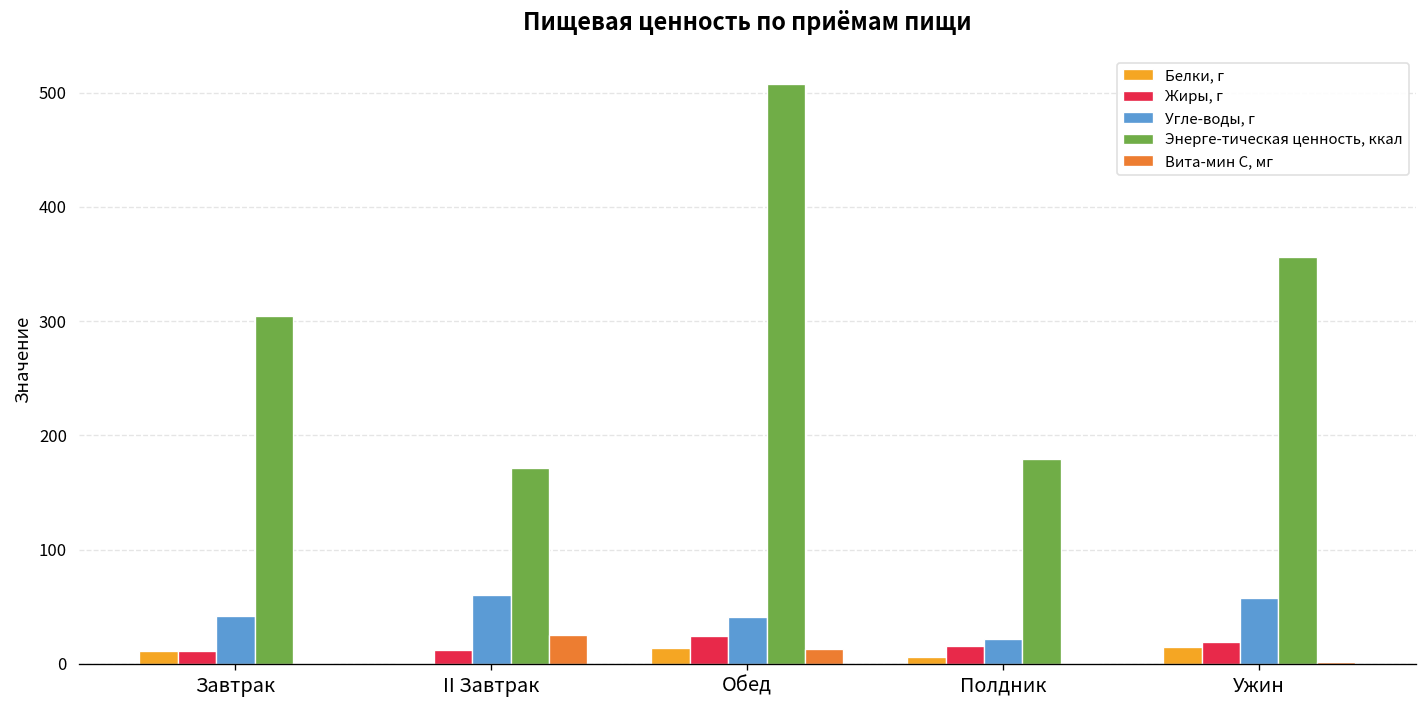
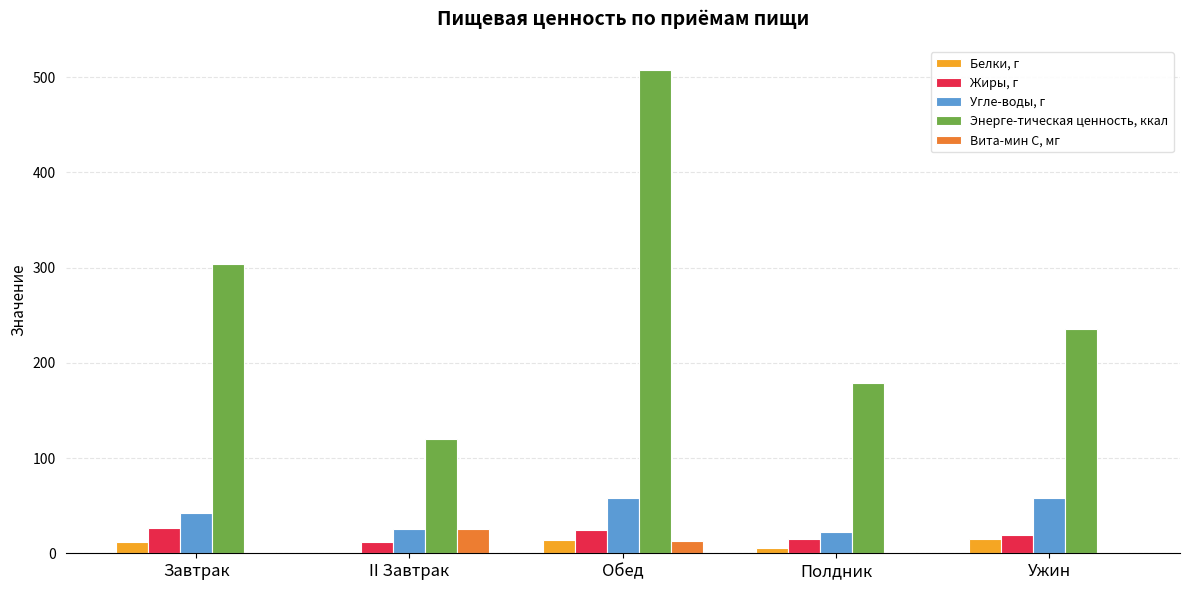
Жиры, г, Завтрак: 10 -> 30
Угле-воды, г, II Завтрак: 60 -> 30
Энерге-тическая ценность, ккал, II Завтрак: 170 -> 120
Угле-воды, г, Обед: 40 -> 60
Энерге-тическая ценность, ккал, Ужин: 360 -> 240
